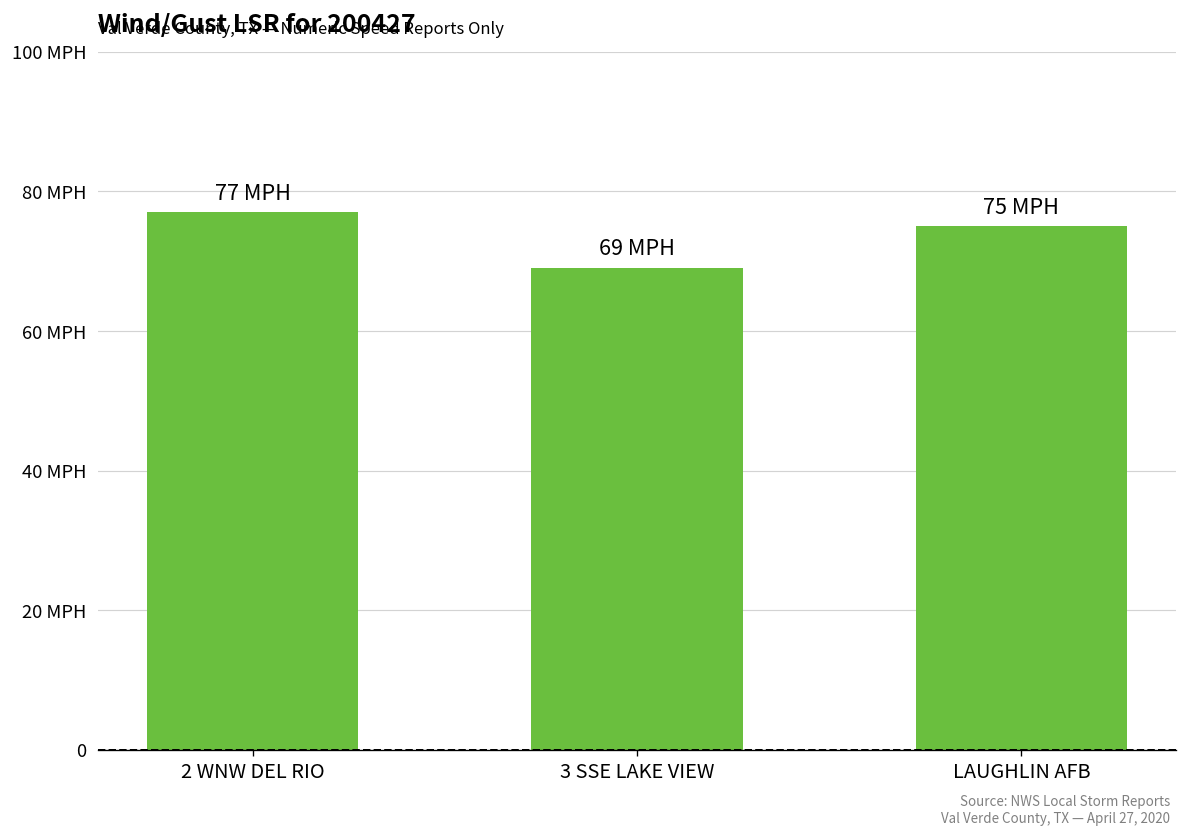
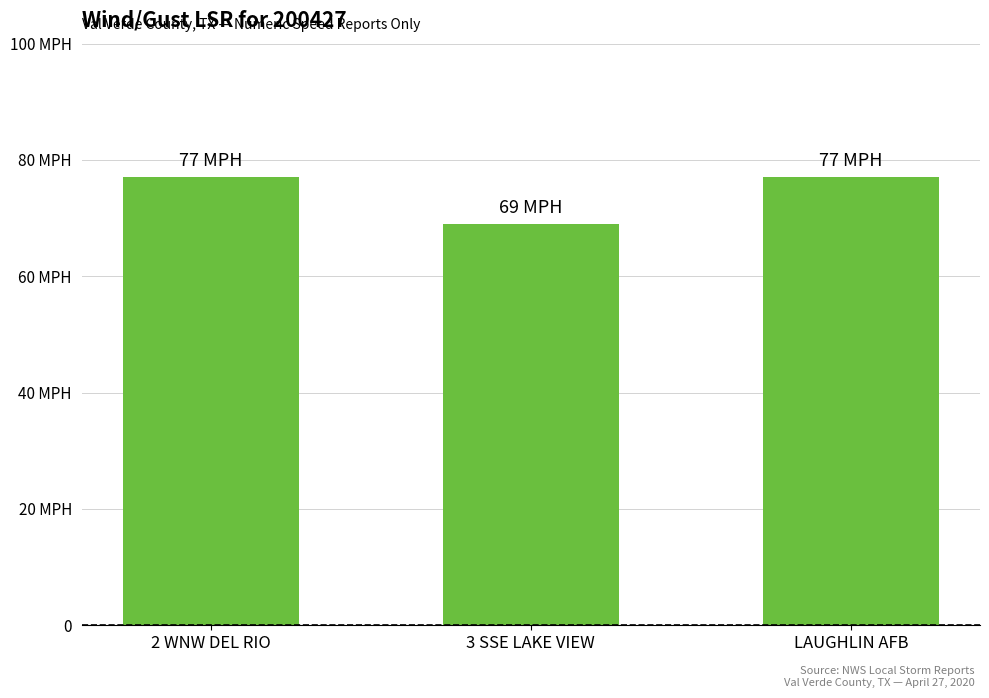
LAUGHLIN AFB: 75 -> 77
